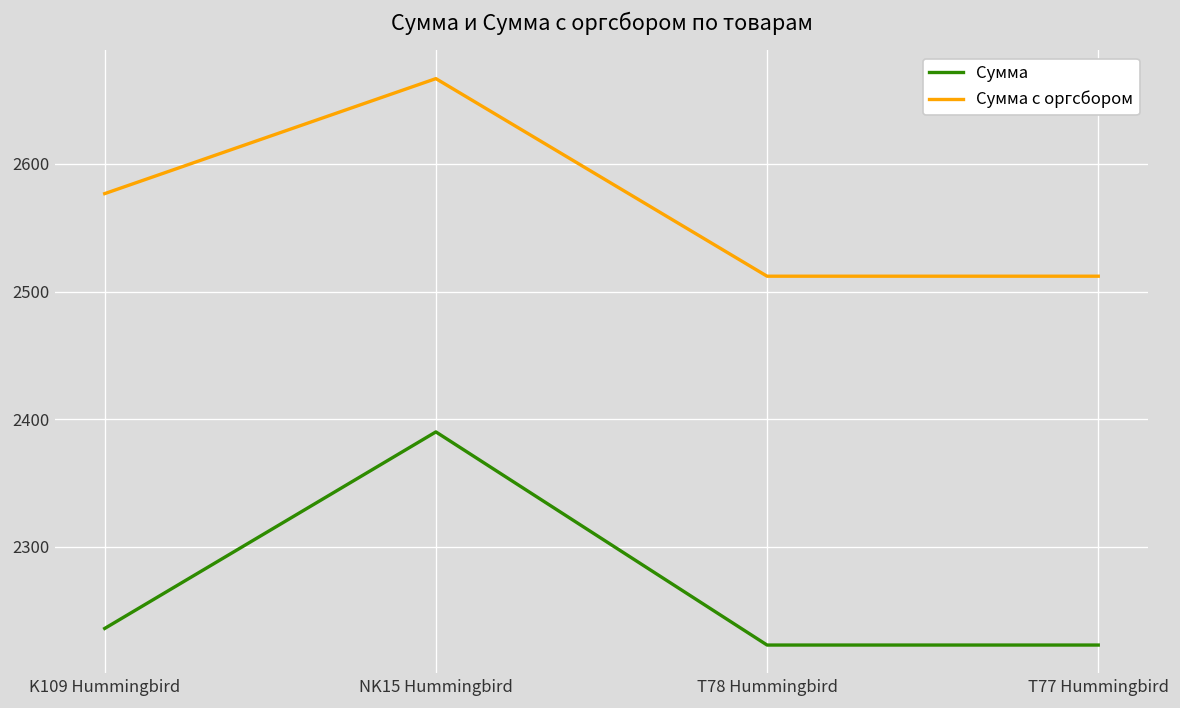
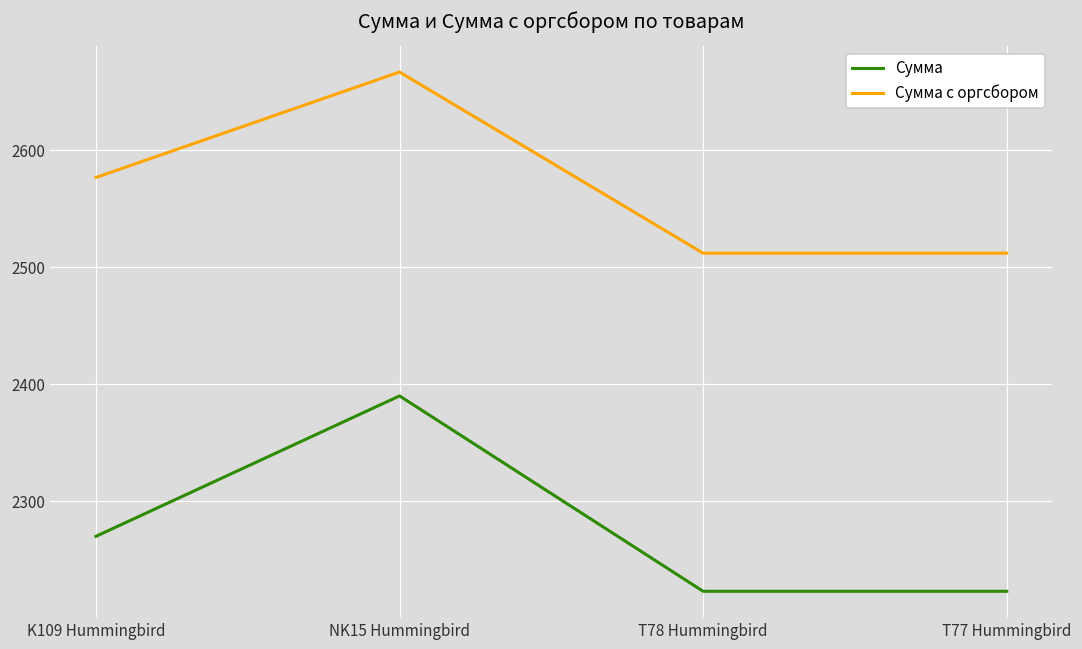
Сумма, K109 Hummingbird: 2236 -> 2270
